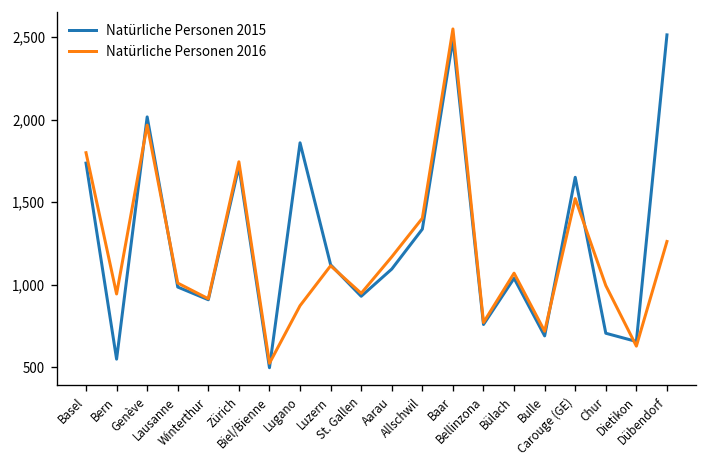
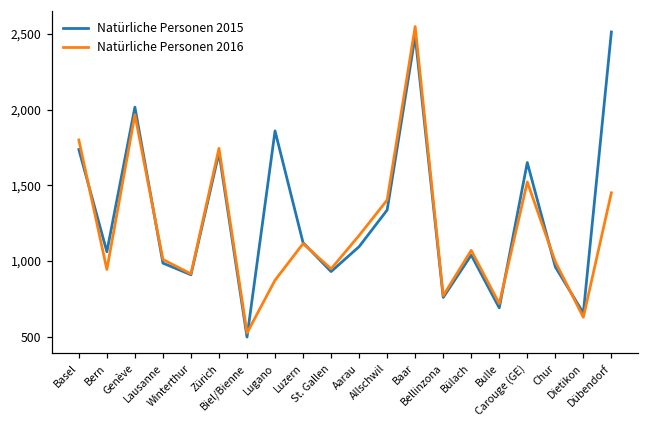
Natürliche Personen 2015, Bern: 550 -> 1,060
Natürliche Personen 2015, Chur: 710 -> 960
Natürliche Personen 2016, Dübendorf: 1,260 -> 1,450
